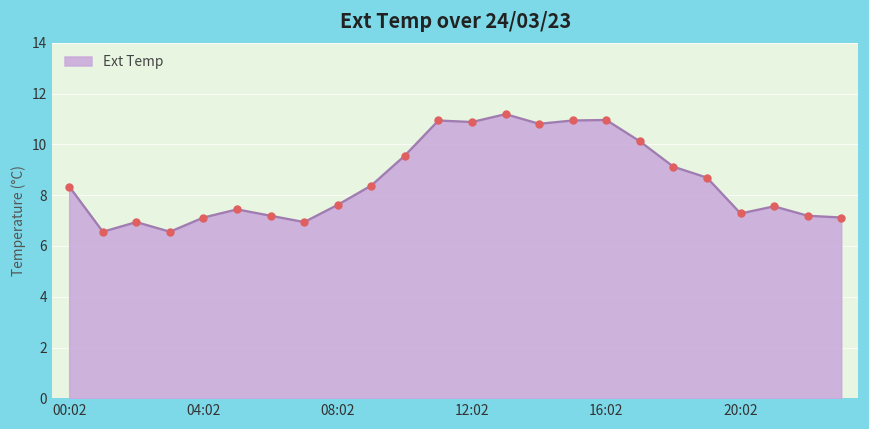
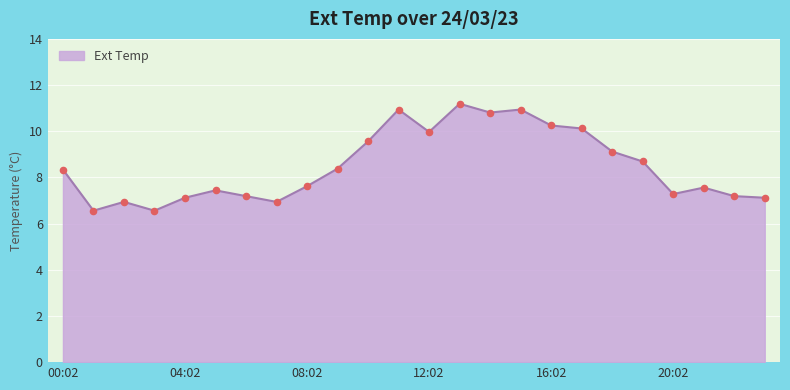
12:02: 10.9 -> 10.0
16:02: 11.0 -> 10.3
